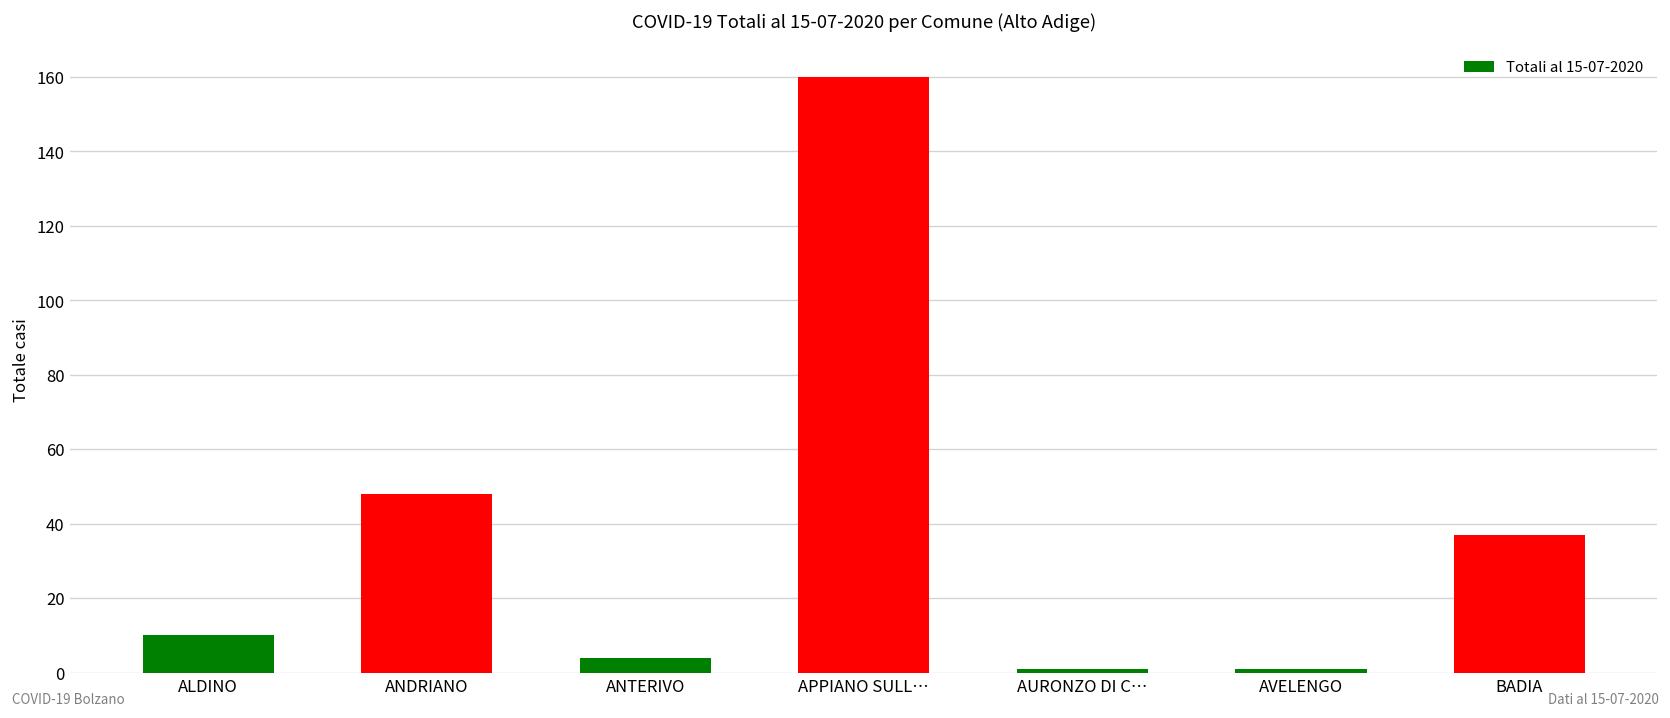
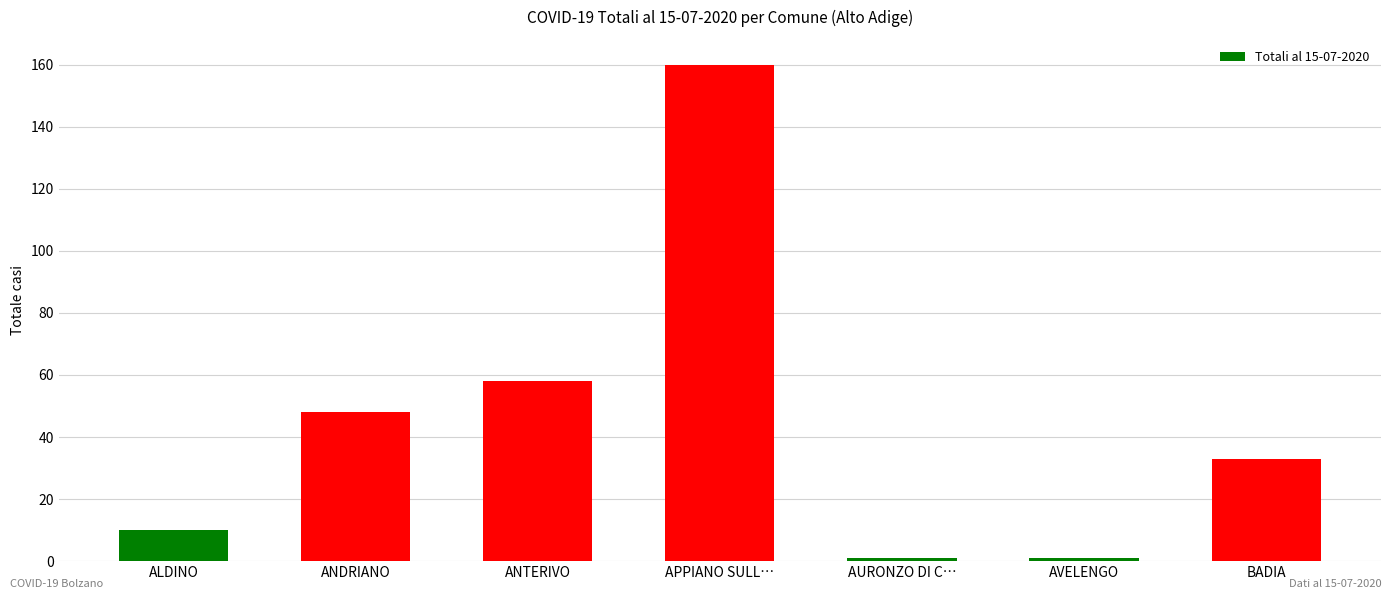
ANTERIVO: 4 -> 58
BADIA: 37 -> 33
